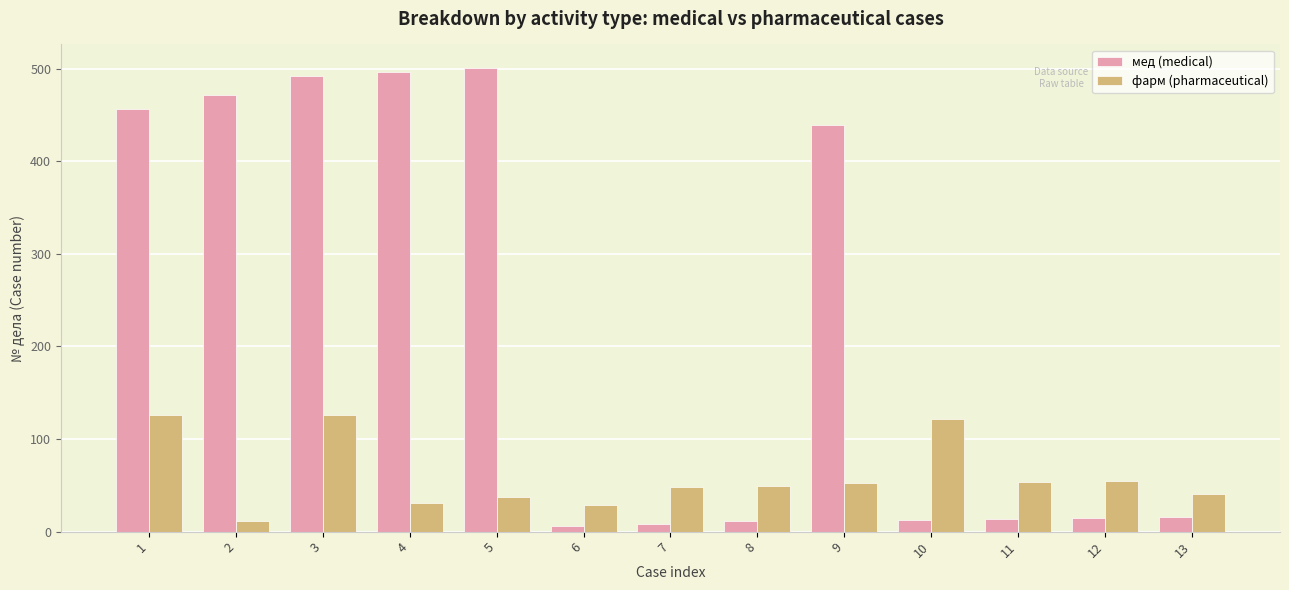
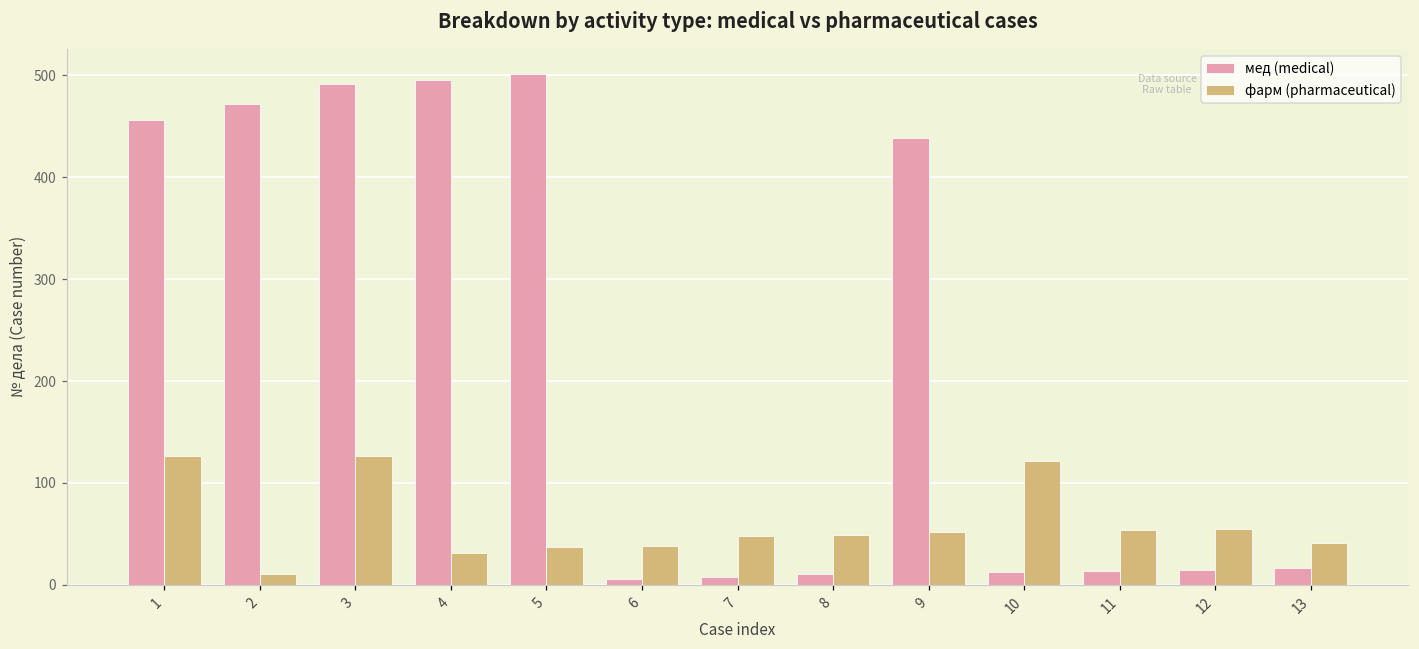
фарм (pharmaceutical), 6: 30 -> 40
